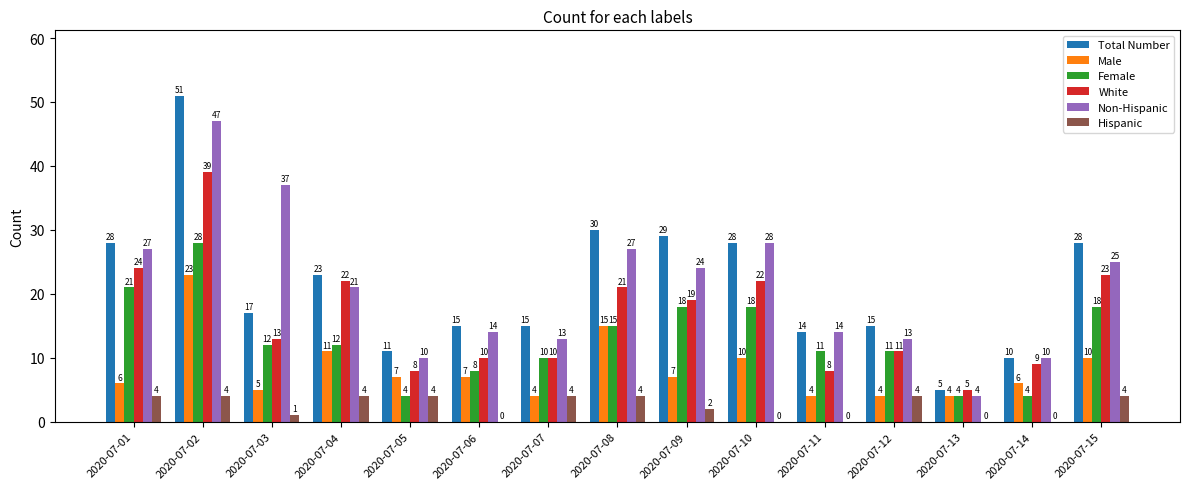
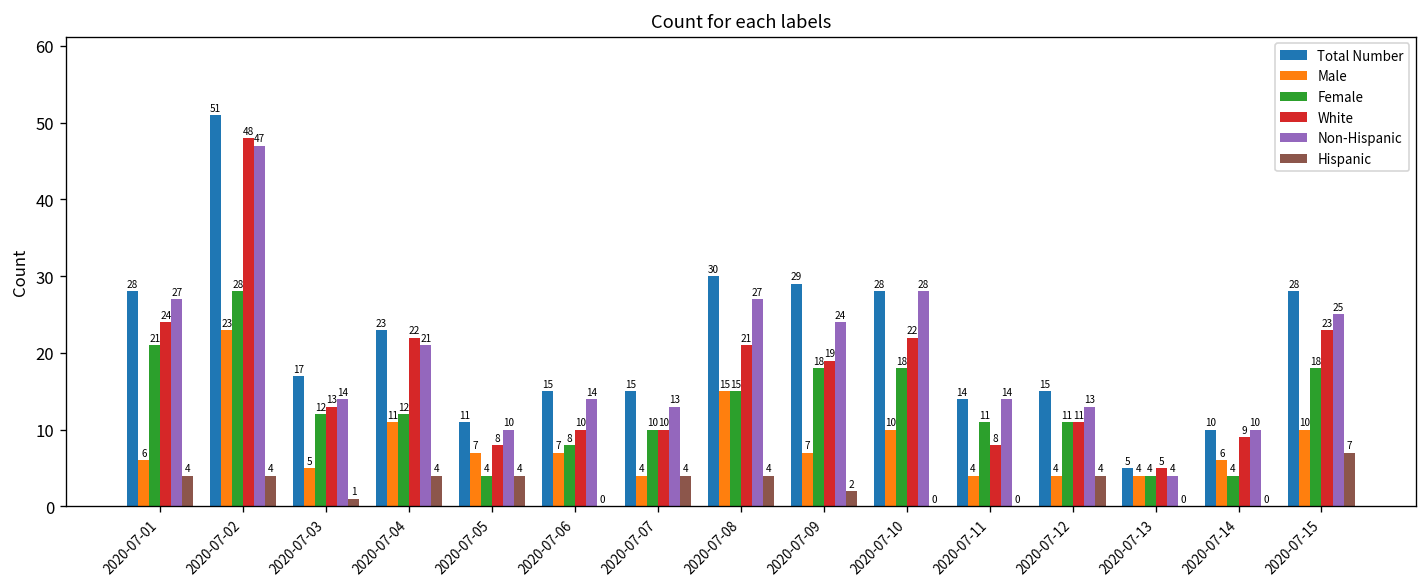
White, 2020-07-02: 39 -> 48
Non-Hispanic, 2020-07-03: 37 -> 14
Hispanic, 2020-07-15: 4 -> 7
